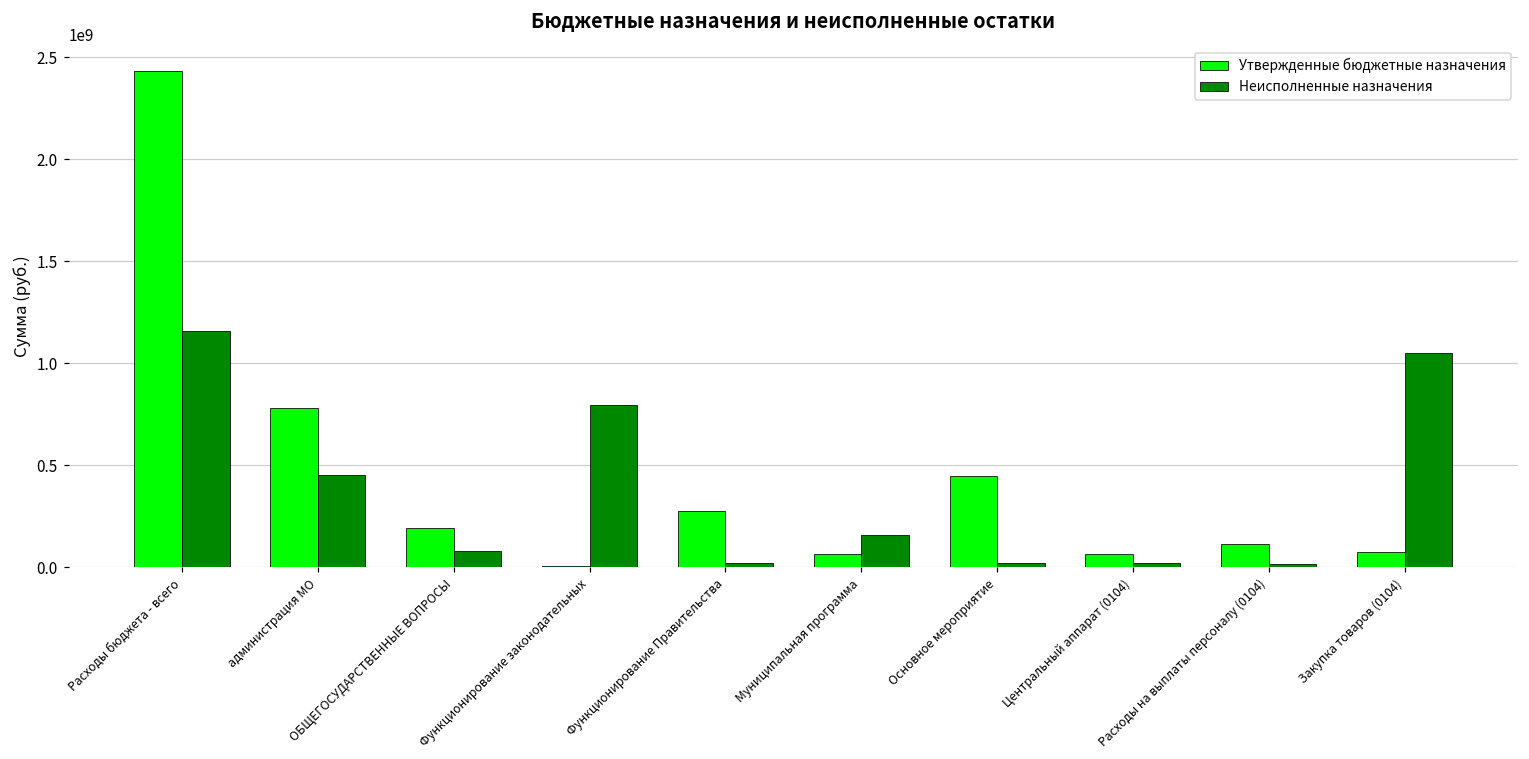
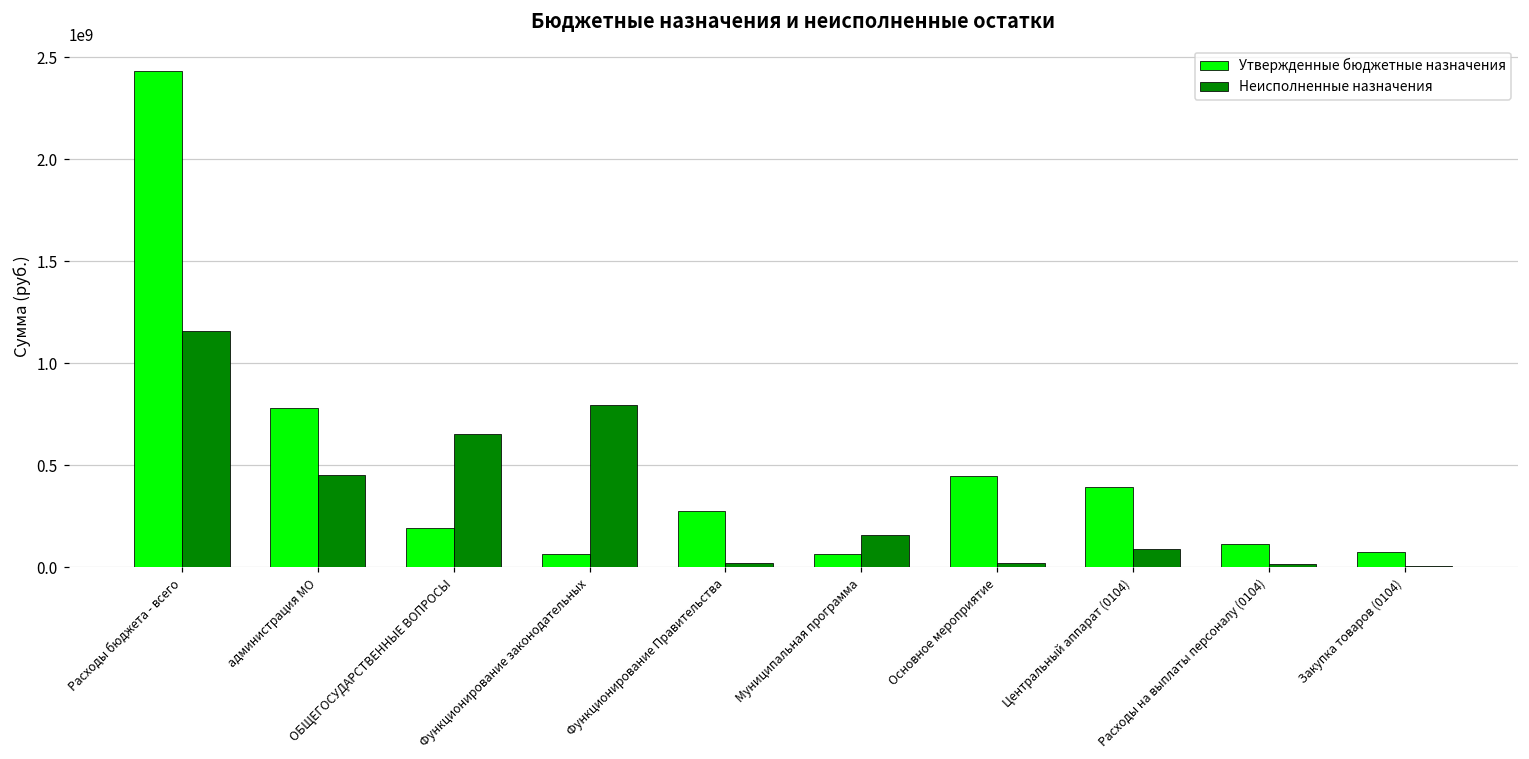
Неисполненные назначения, ОБЩЕГОСУДАРСТВЕННЫЕ ВОПРОСЫ: 80000000 -> 650000000
Утвержденные бюджетные назначения, Функционирование законодательных: 10000000 -> 70000000
Утвержденные бюджетные назначения, Центральный аппарат (0104): 60000000 -> 390000000
Неисполненные назначения, Центральный аппарат (0104): 20000000 -> 90000000
Неисполненные назначения, Закупка товаров (0104): 1050000000 -> 10000000
